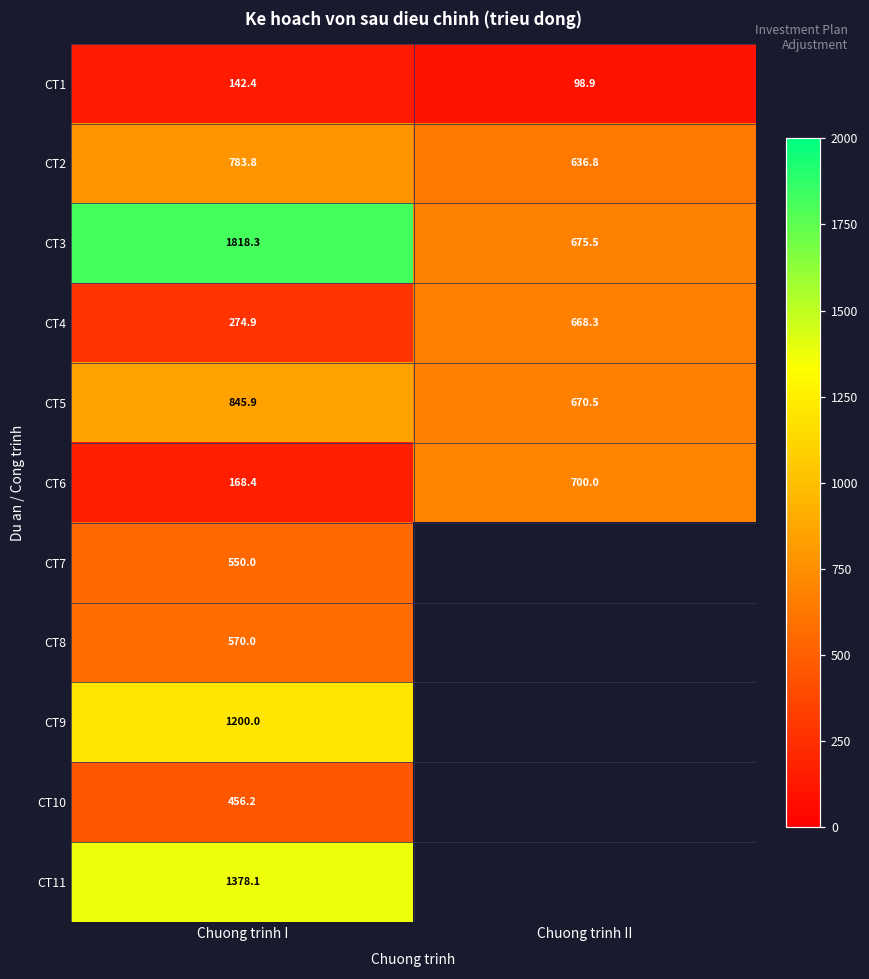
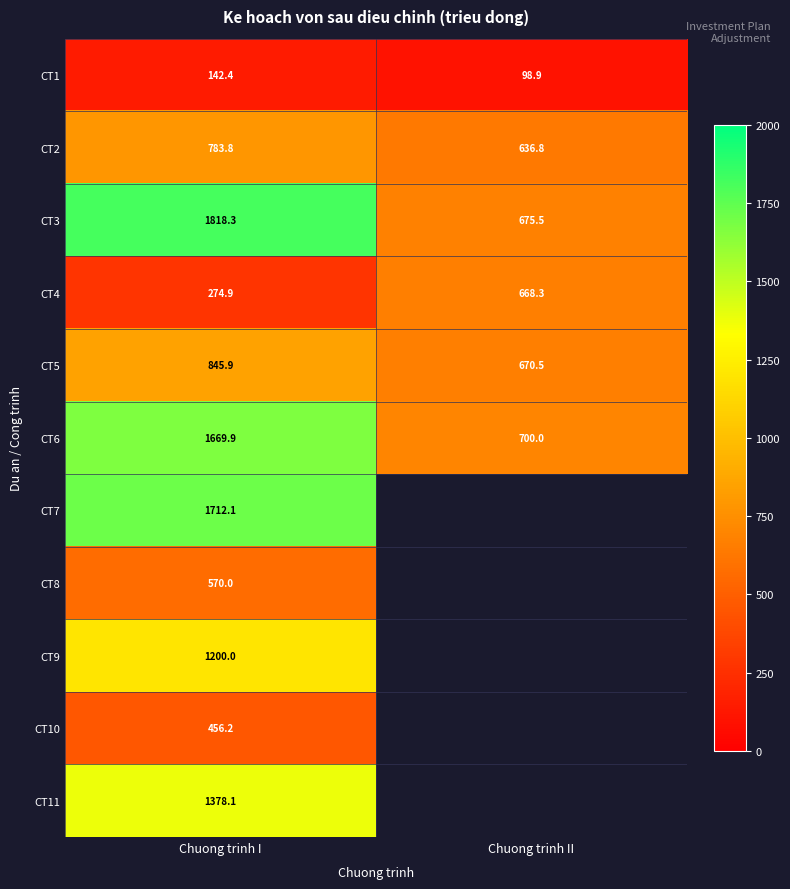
CT6, Chuong trinh I: 168.4 -> 1669.9
CT7, Chuong trinh I: 550.0 -> 1712.1
